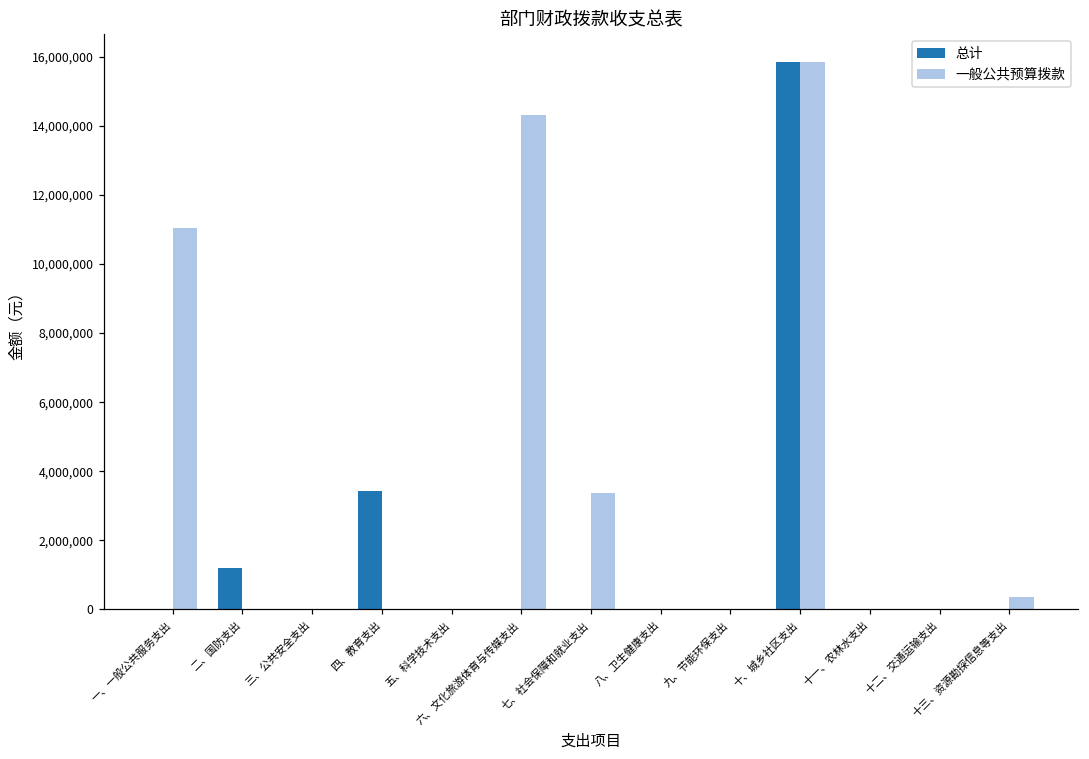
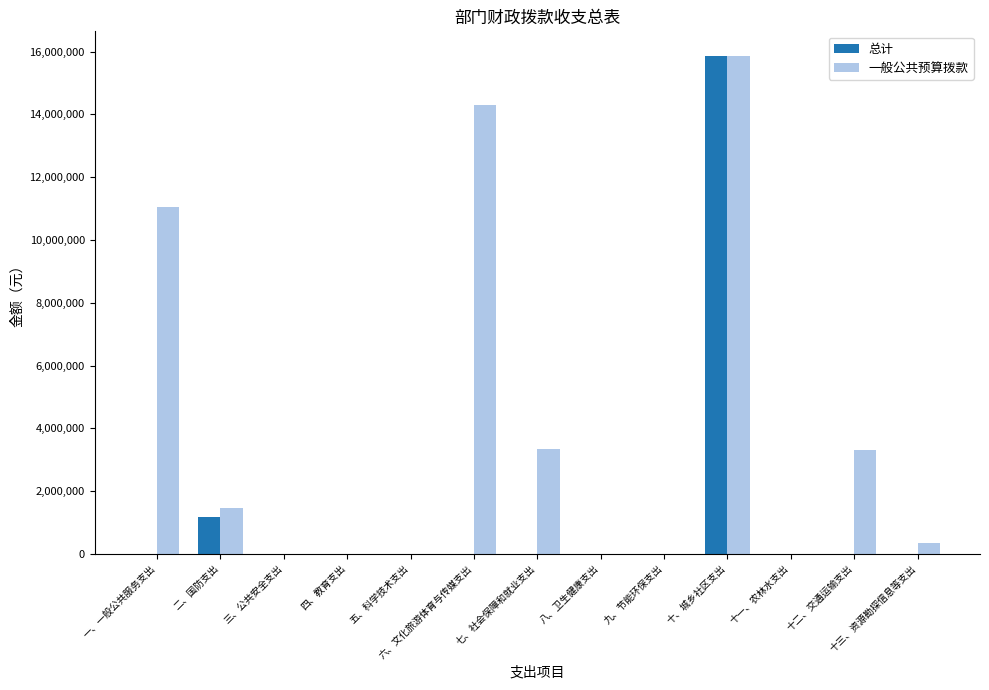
一般公共预算拨款, 二、国防支出: 0 -> 1,500,000
总计, 四、教育支出: 3,400,000 -> 0
一般公共预算拨款, 十二、交通运输支出: 0 -> 3,300,000
